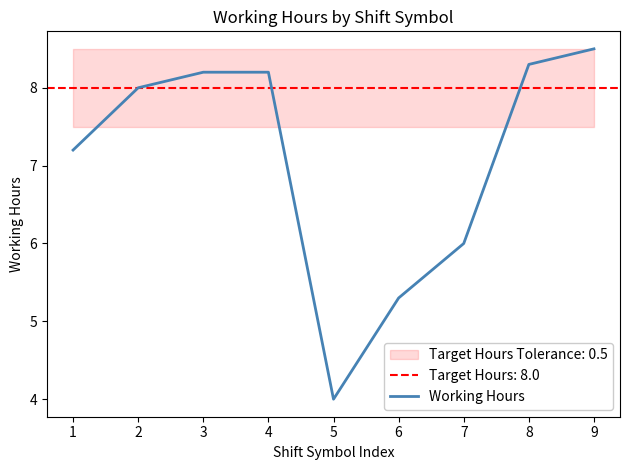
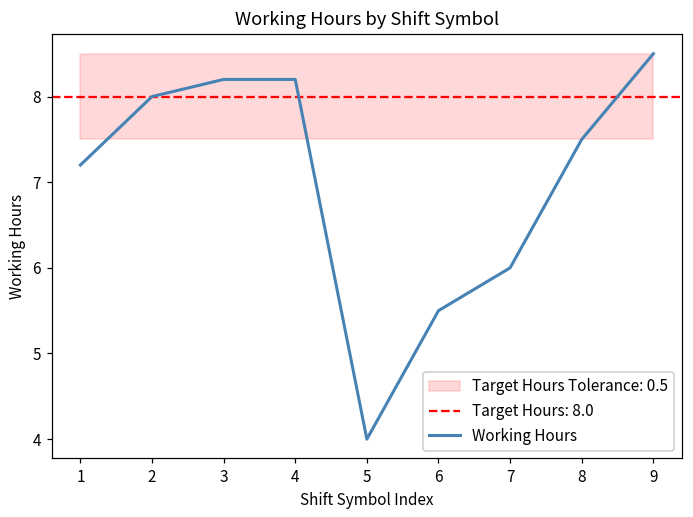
Working Hours, 6: 5.3 -> 5.5
Working Hours, 8: 8.3 -> 7.5
